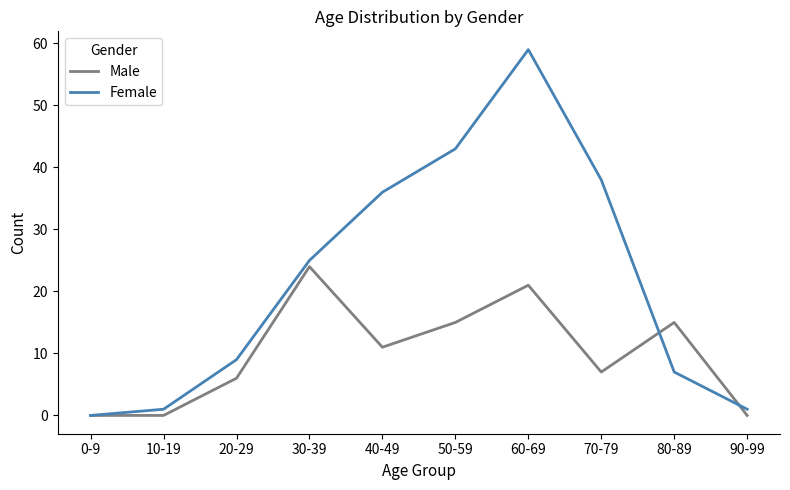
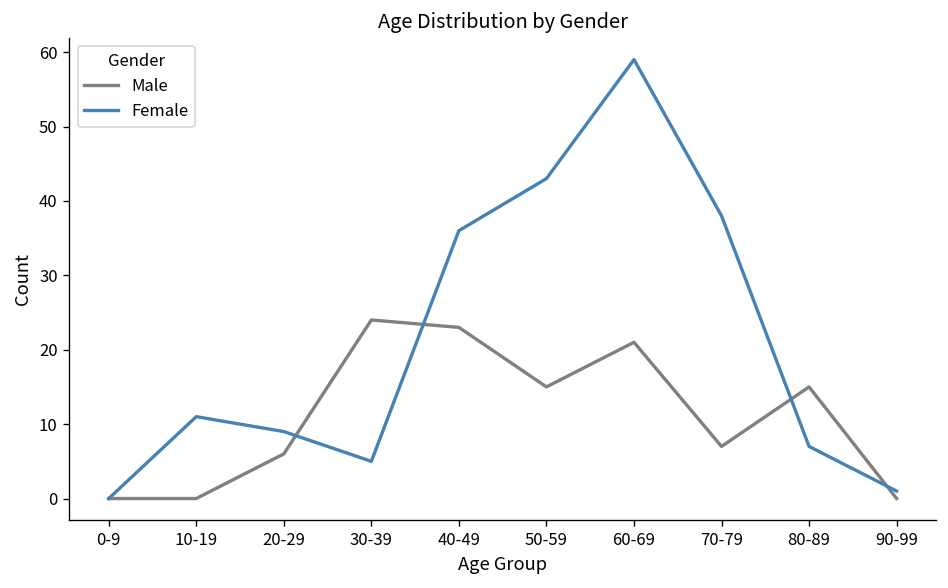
Female, 10-19: 1 -> 11
Female, 30-39: 25 -> 5
Male, 40-49: 11 -> 23
